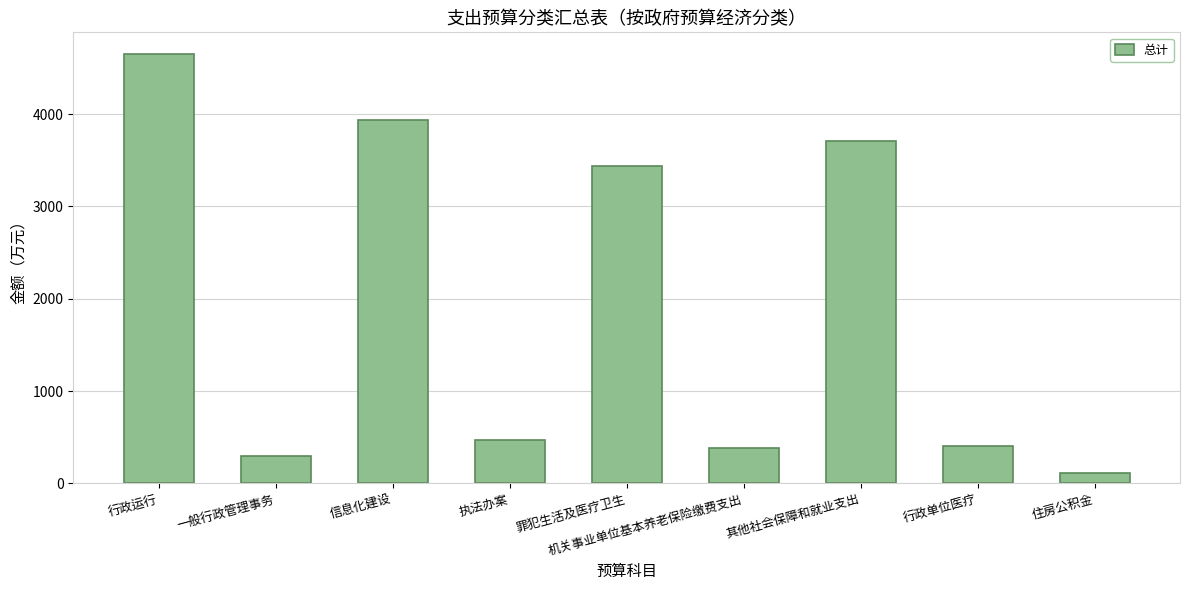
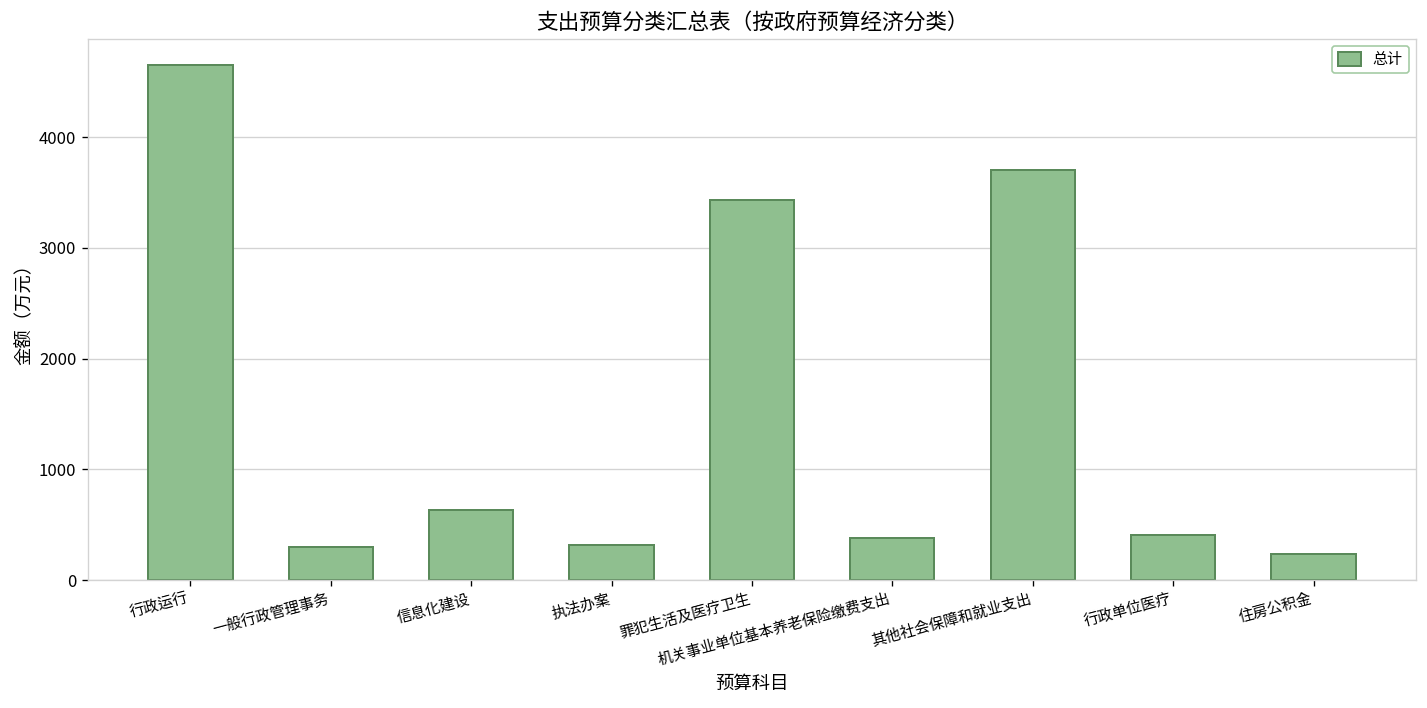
信息化建设: 3900 -> 600
执法办案: 500 -> 300
住房公积金: 100 -> 200
